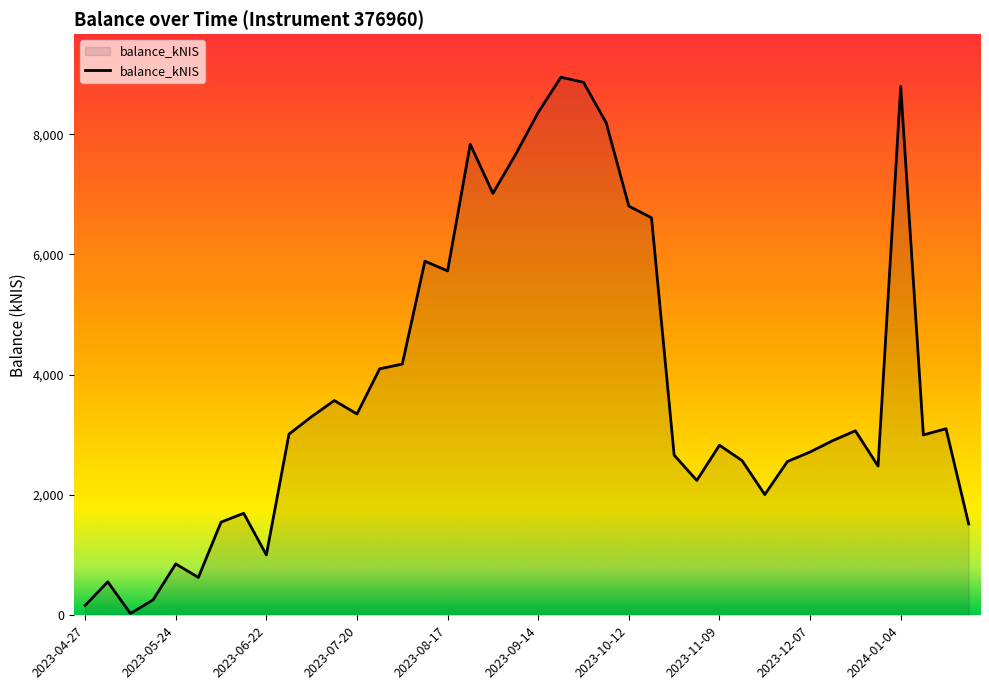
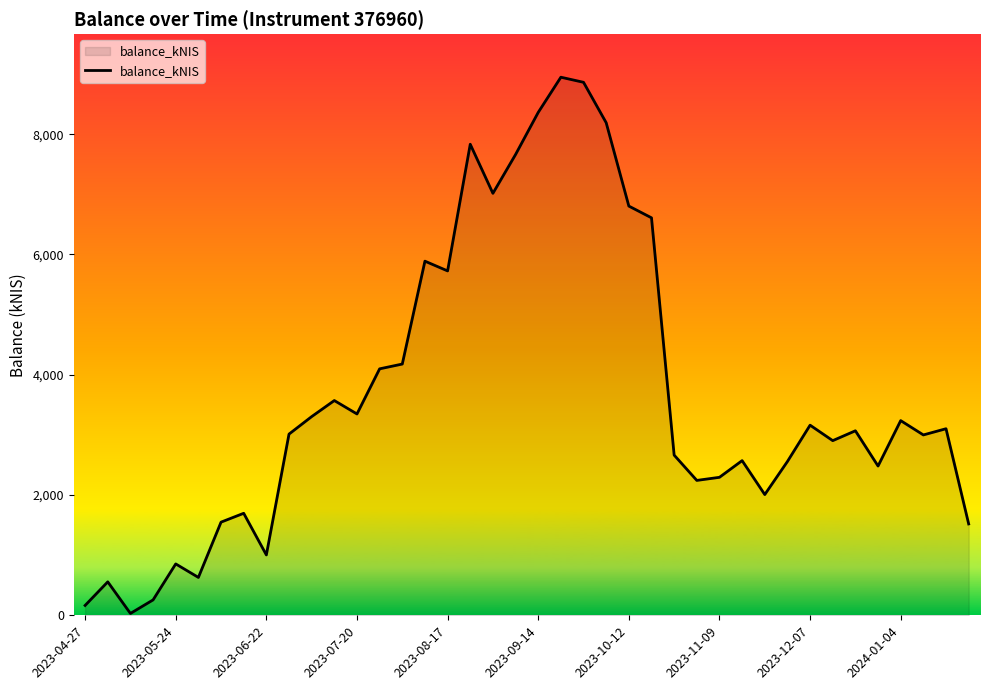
2023-11-09: 2,800 -> 2,300
2023-12-07: 2,700 -> 3,200
2024-01-04: 8,800 -> 3,200
